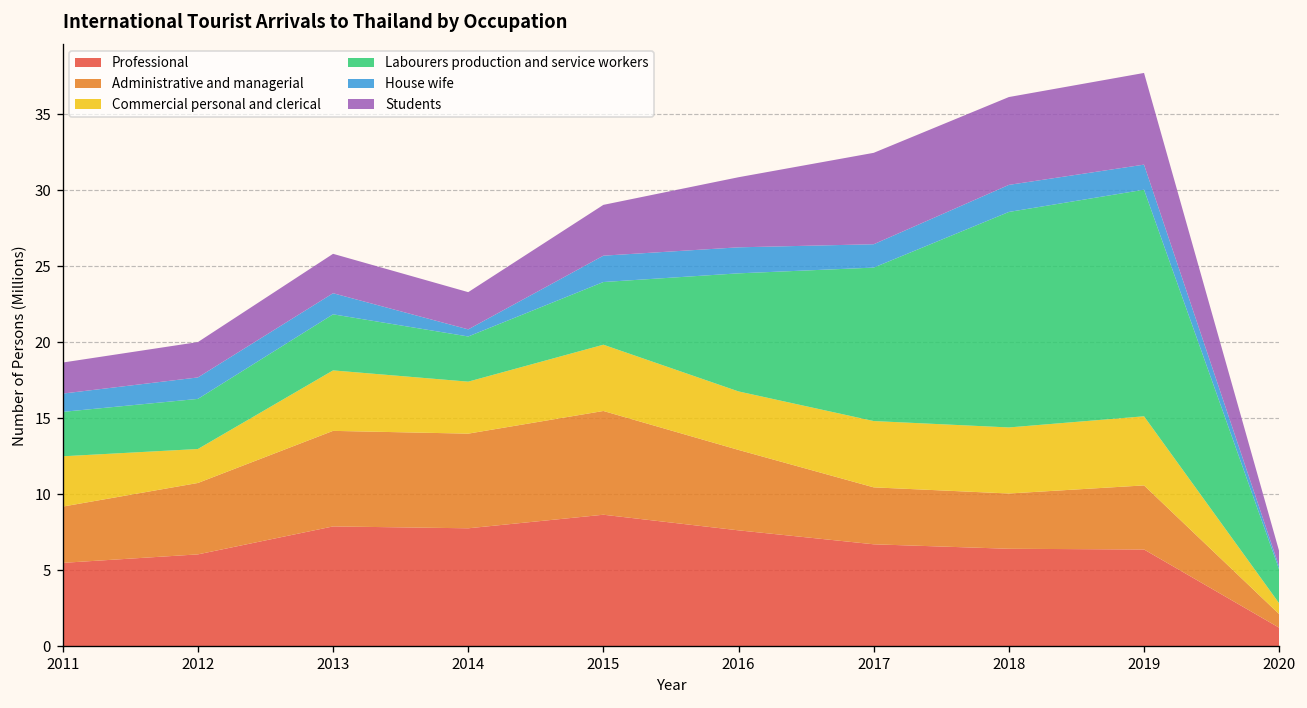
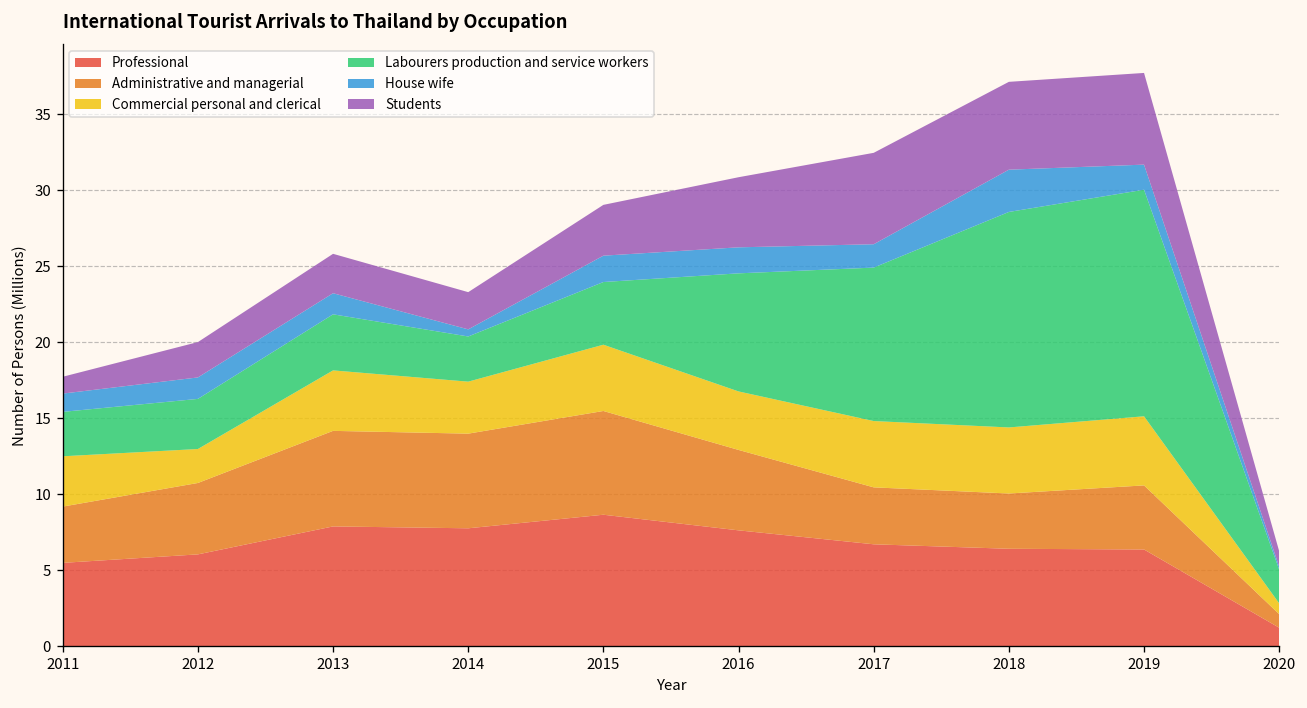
Students, 2011: 2.0 -> 1.1
House wife, 2018: 1.8 -> 2.8
